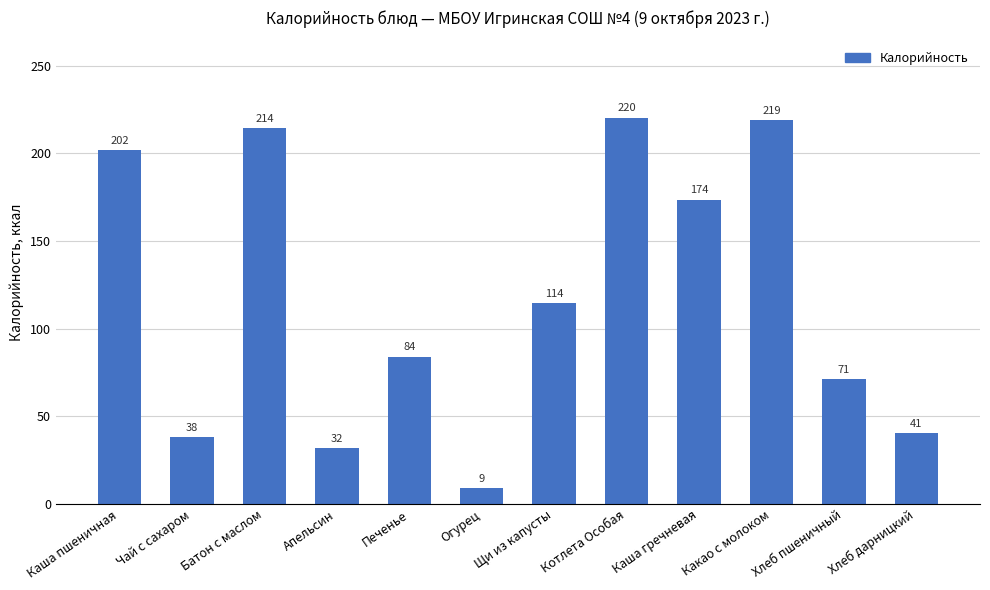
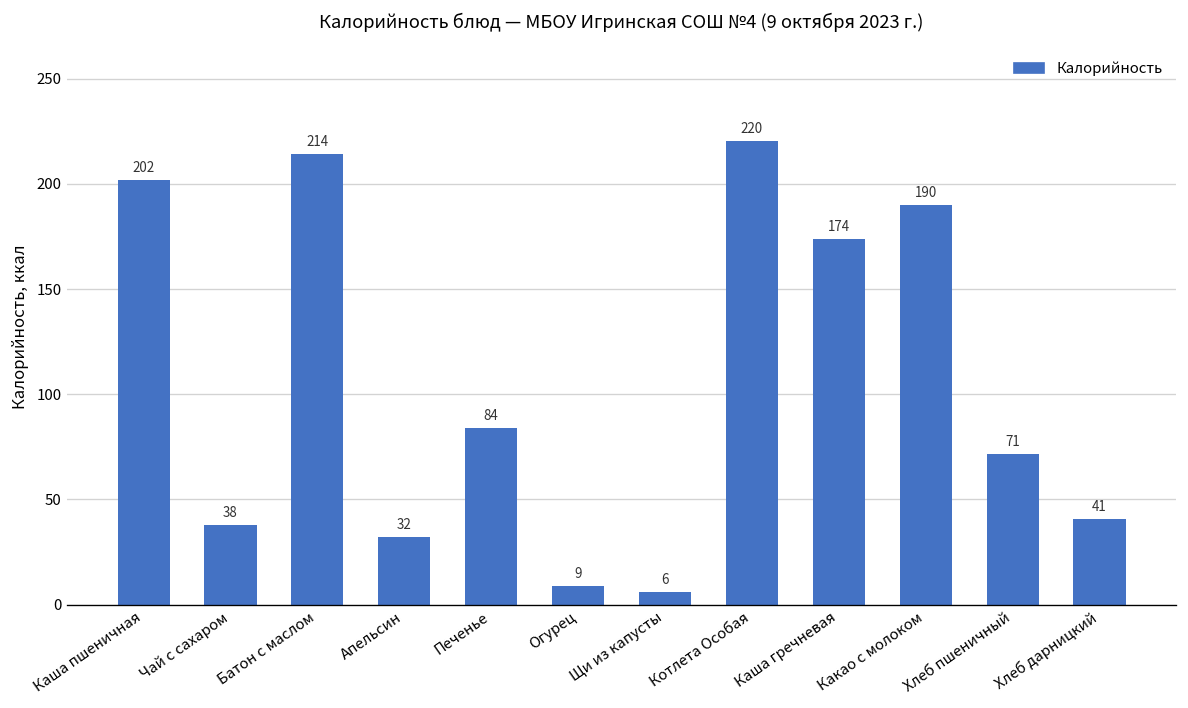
Щи из капусты: 114 -> 6
Какао с молоком: 219 -> 190
